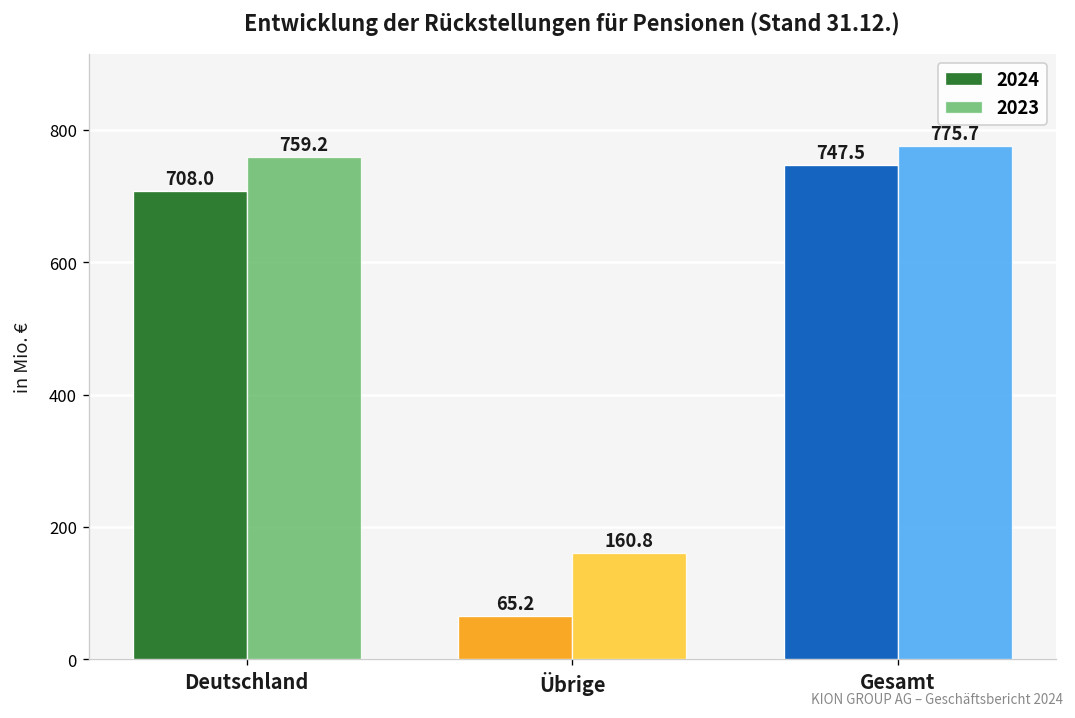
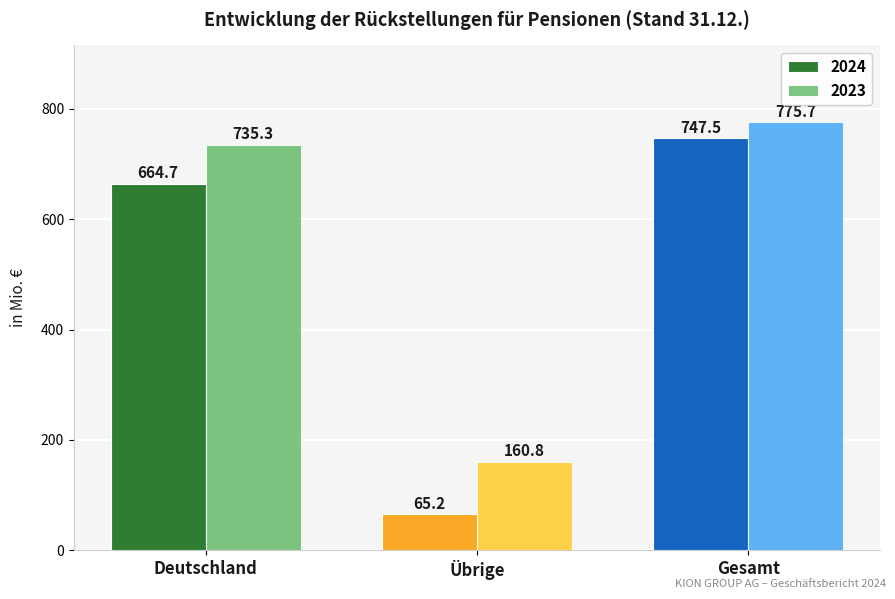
2024, Deutschland: 708.0 -> 664.7
2023, Deutschland: 759.2 -> 735.3
